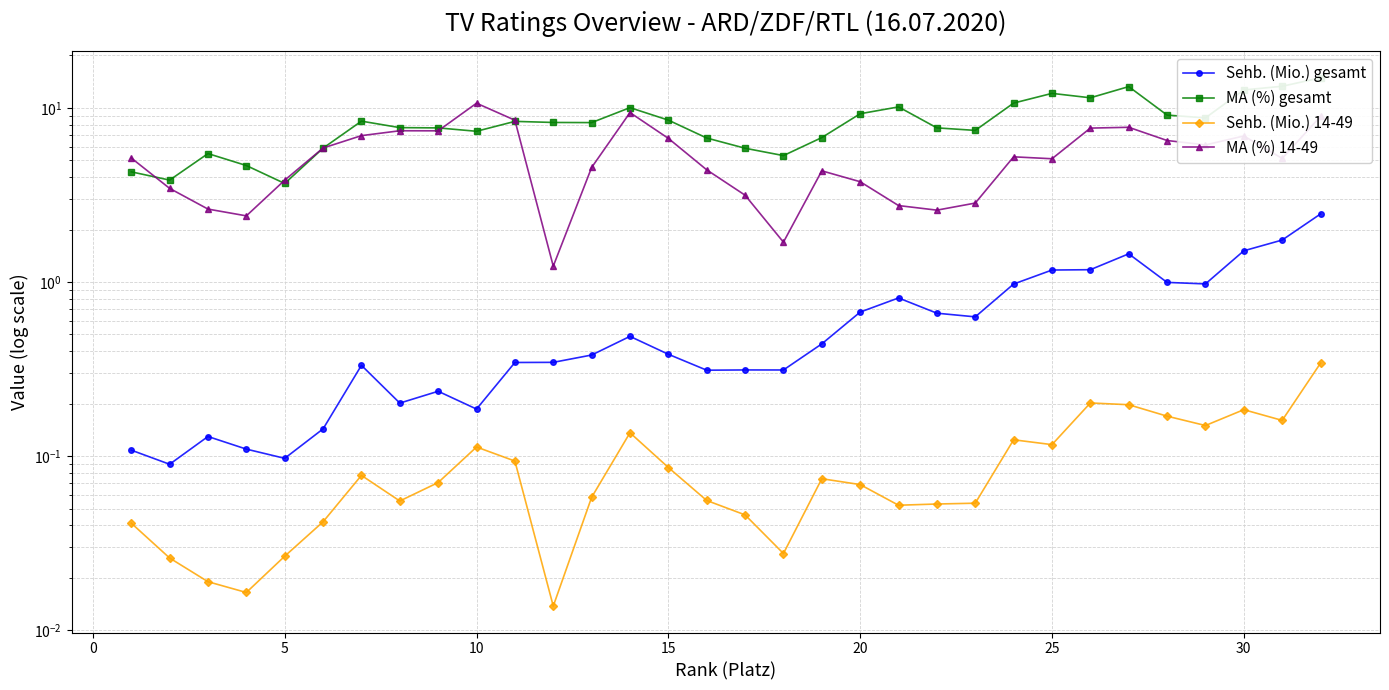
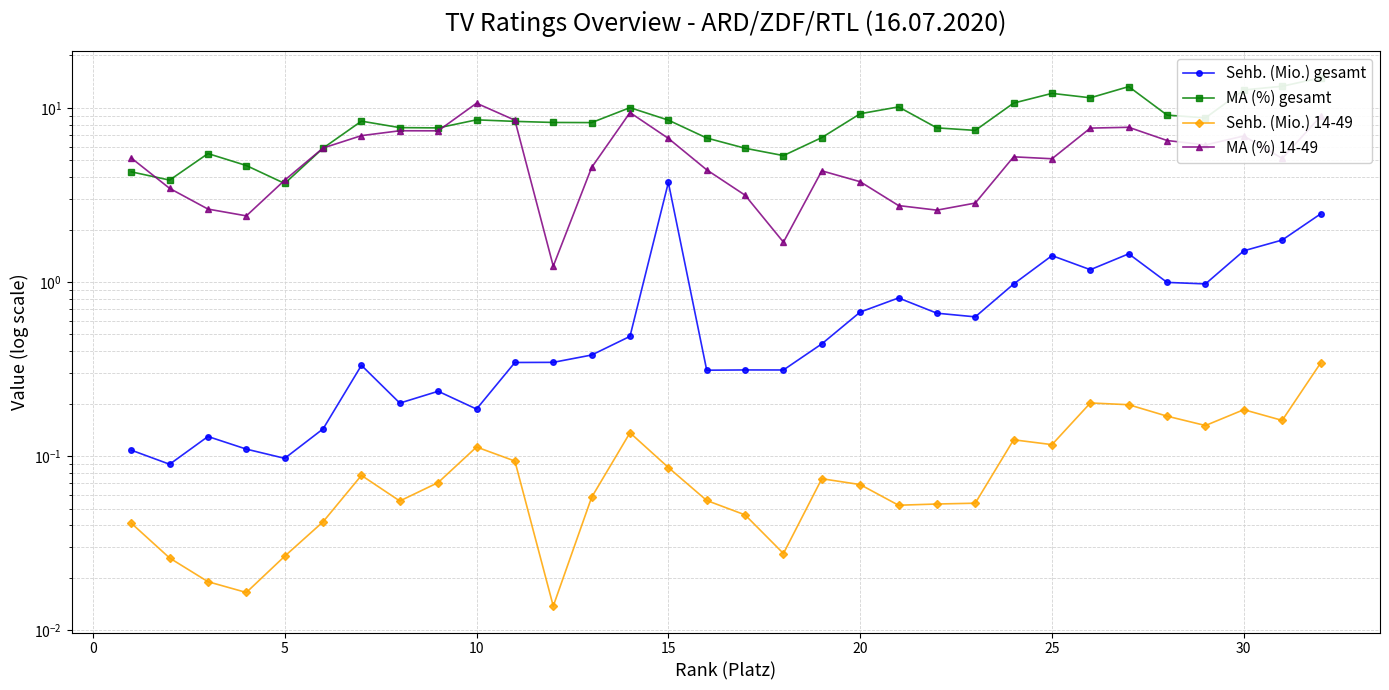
MA (%) gesamt, 10: 7.3 -> 9
Sehb. (Mio.) gesamt, 15: 0.38 -> 3.7
Sehb. (Mio.) gesamt, 25: 1.2 -> 1.4
